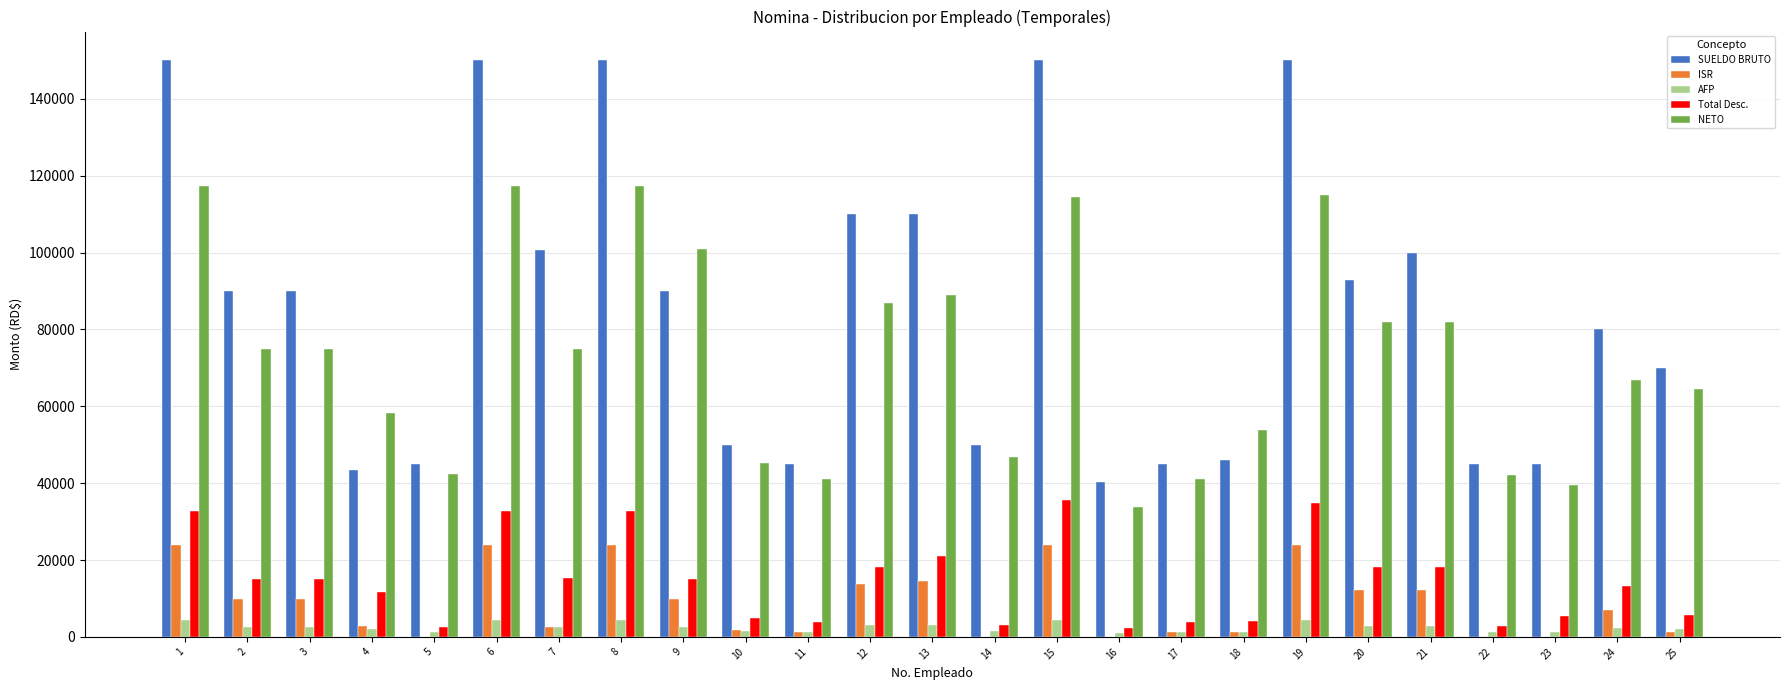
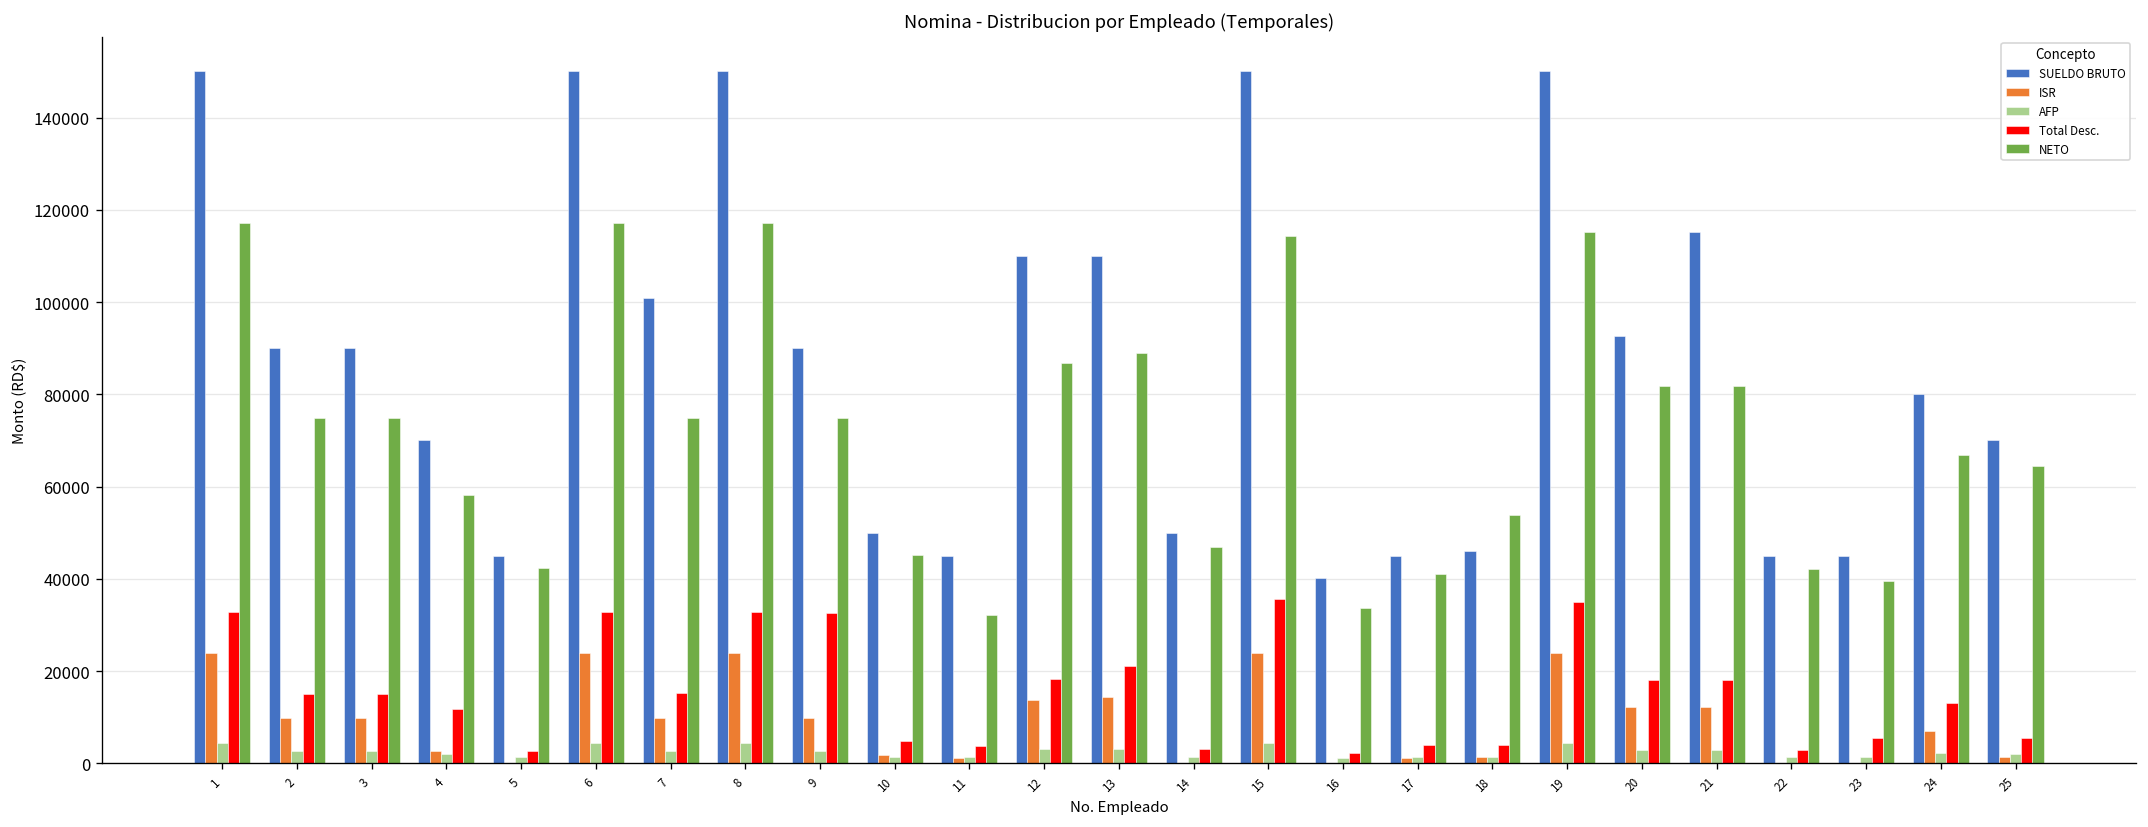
SUELDO BRUTO, 4: 43000 -> 70000
ISR, 7: 2000 -> 10000
Total Desc., 9: 15000 -> 33000
NETO, 9: 101000 -> 75000
NETO, 11: 41000 -> 32000
SUELDO BRUTO, 21: 100000 -> 115000
